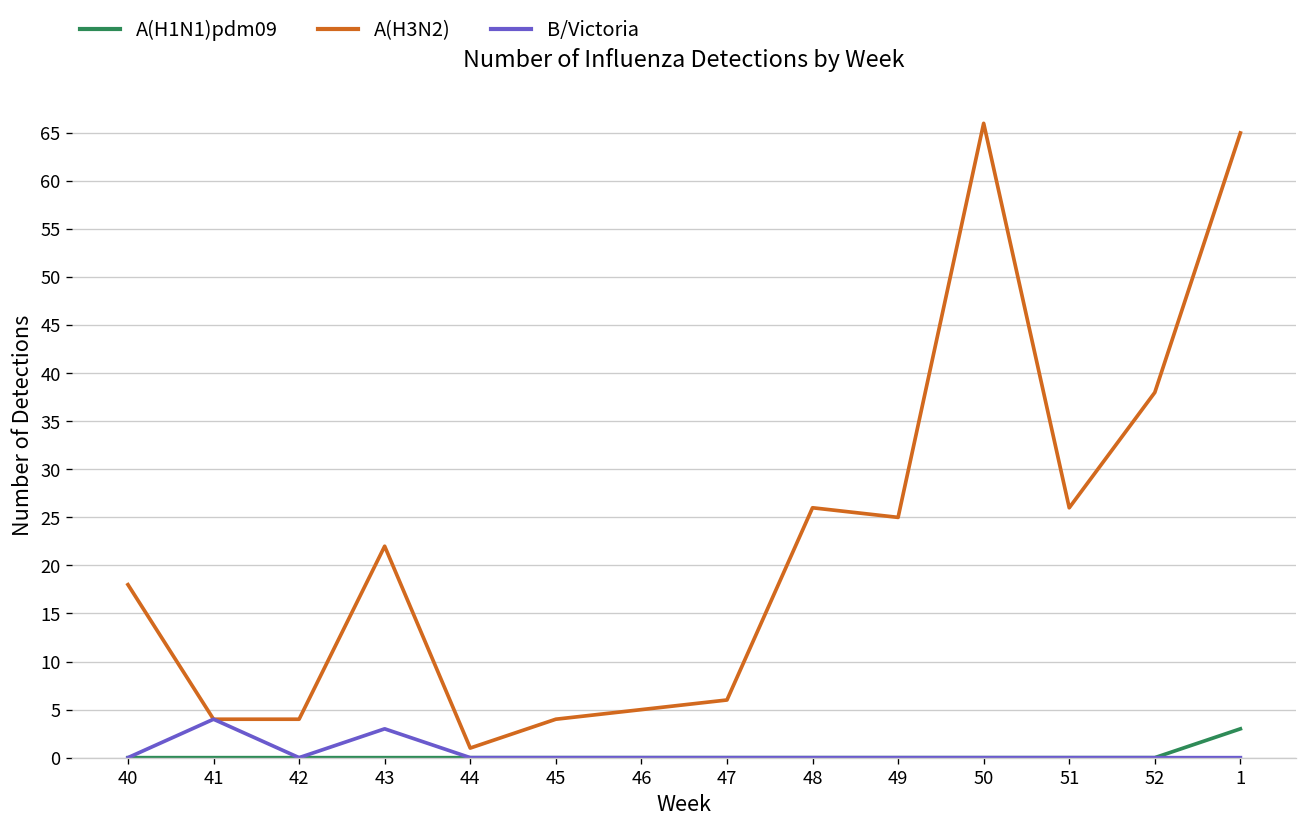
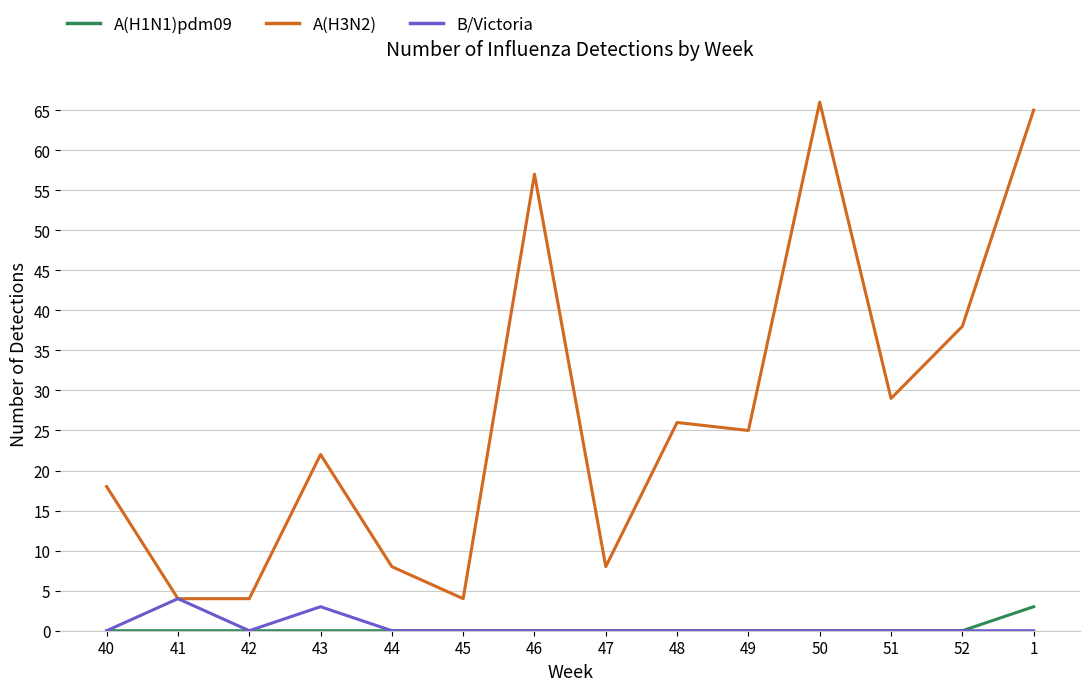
A(H3N2), 44: 1 -> 8
A(H3N2), 46: 5 -> 57
A(H3N2), 47: 6 -> 8
A(H3N2), 51: 26 -> 29
